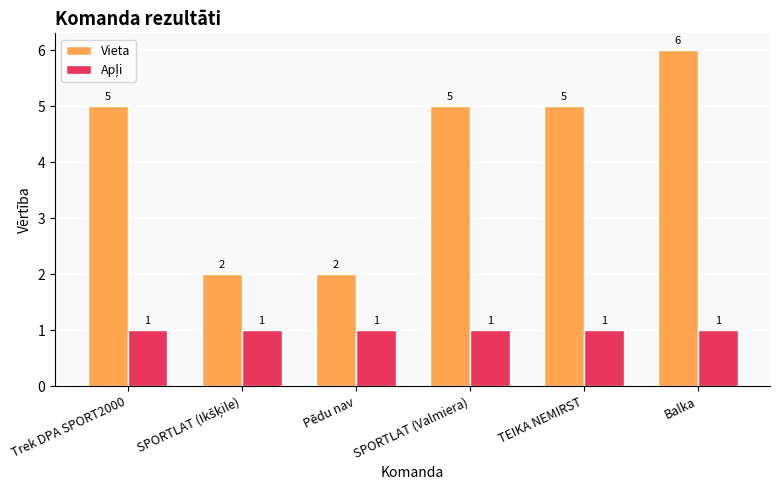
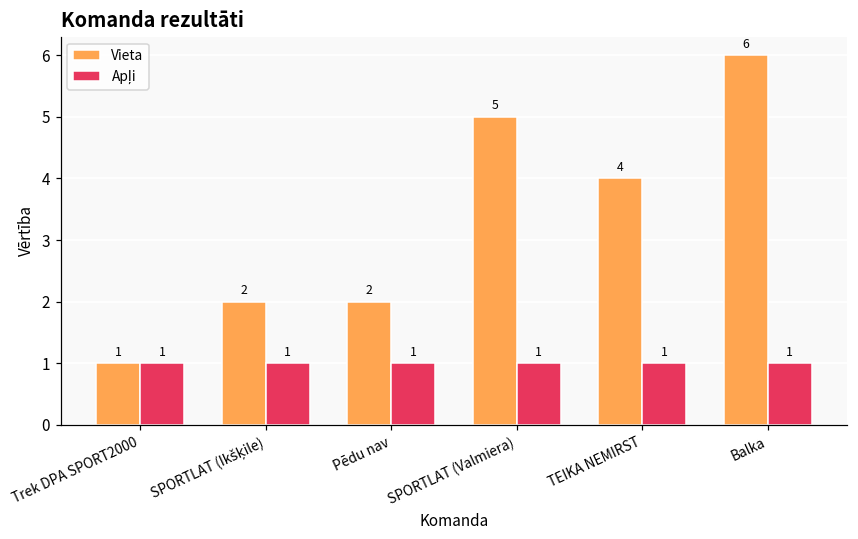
Vieta, Trek DPA SPORT2000: 5 -> 1
Vieta, TEIKA NEMIRST: 5 -> 4
